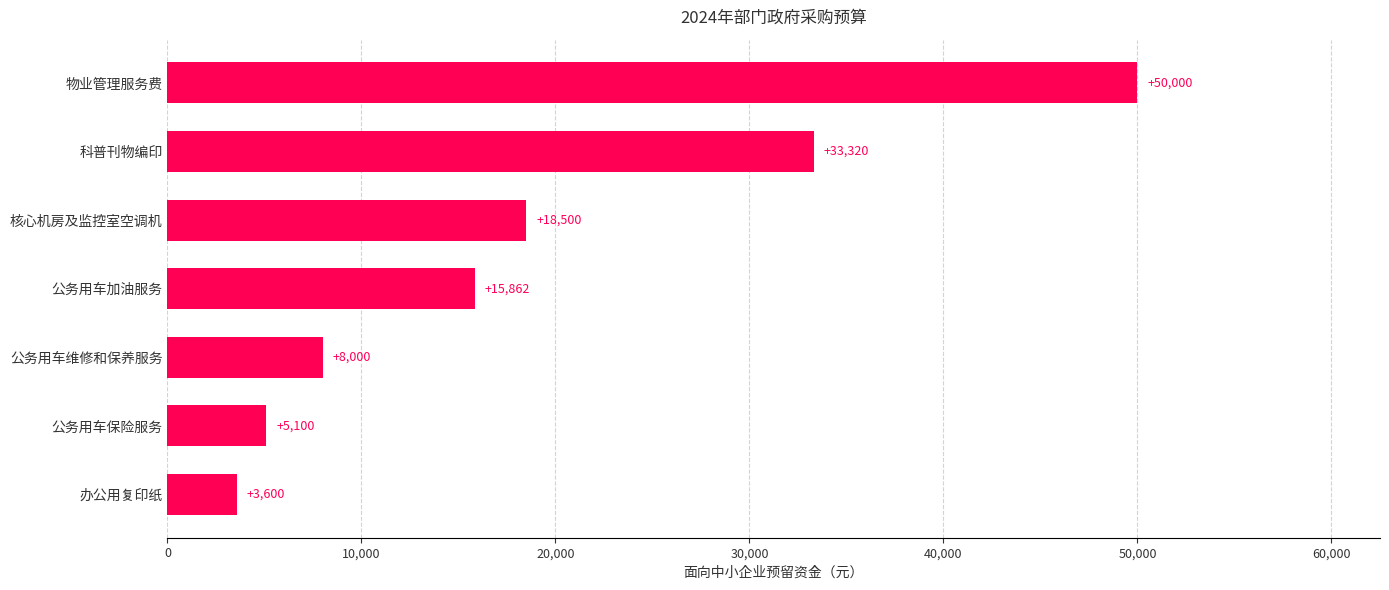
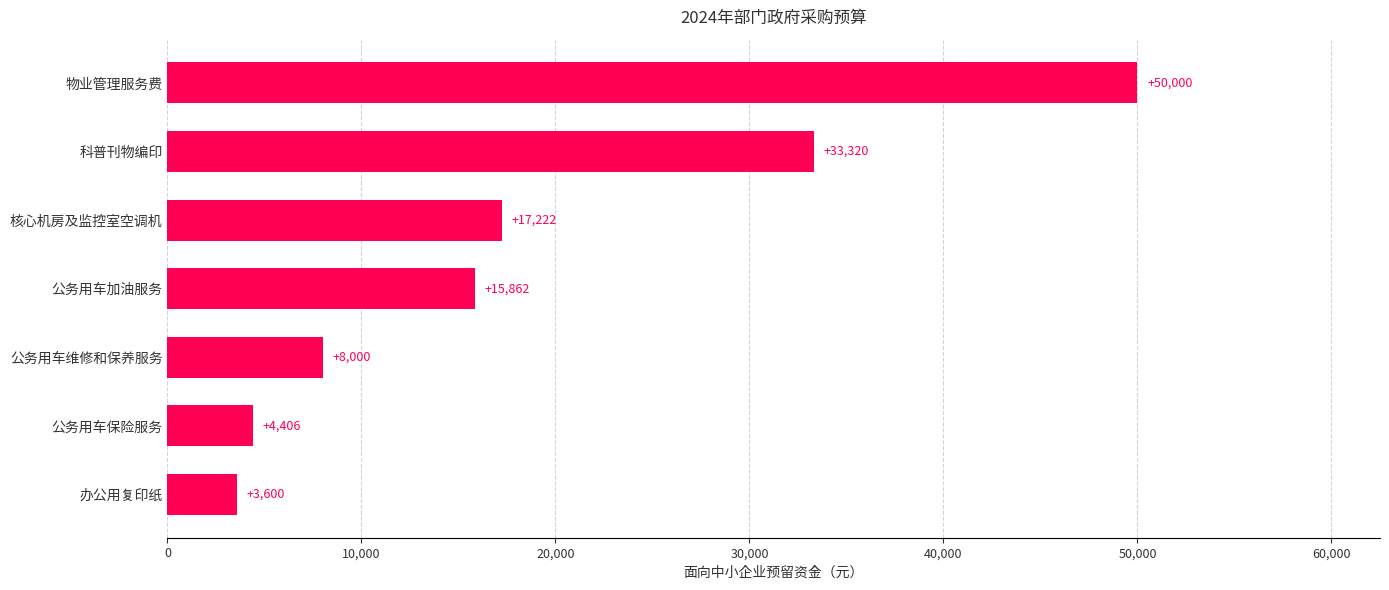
核心机房及监控室空调机: +18,500 -> +17,222
公务用车保险服务: +5,100 -> +4,406
